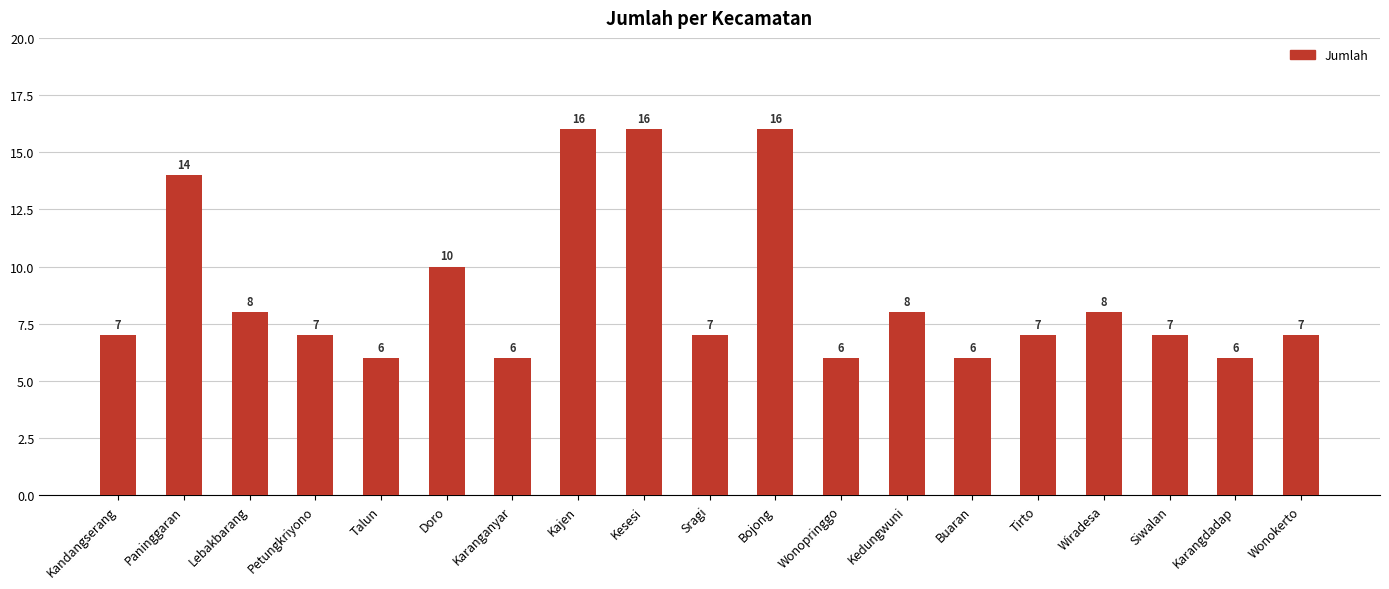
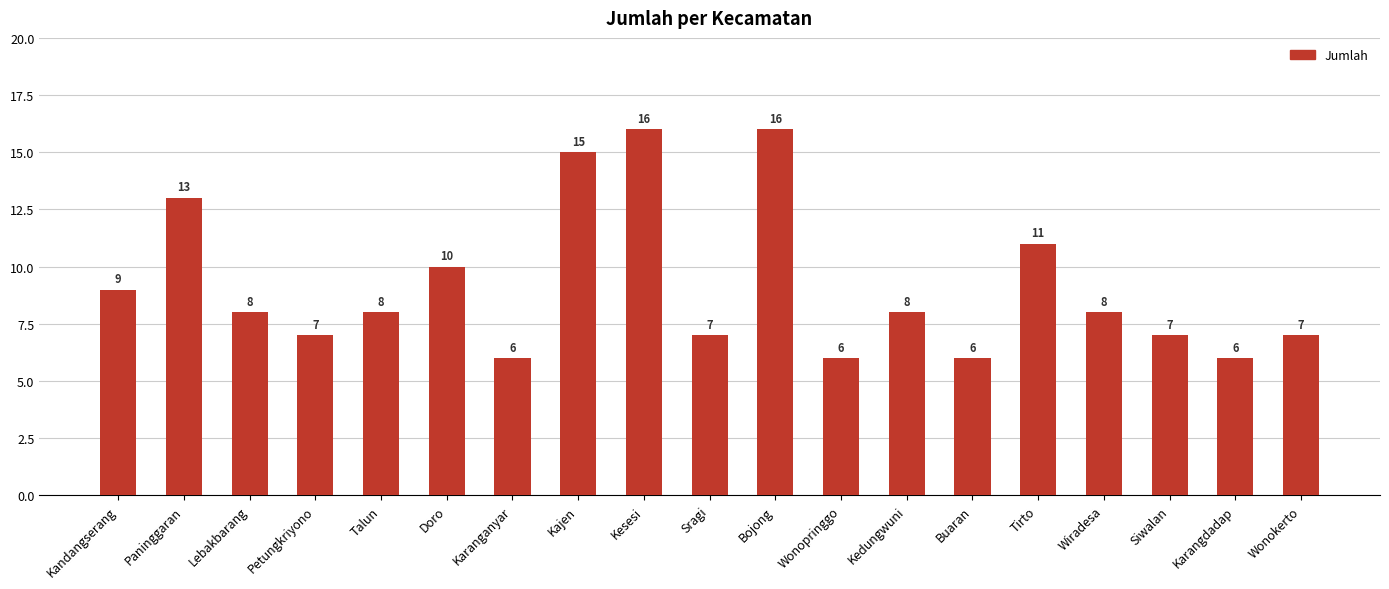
Kandangserang: 7 -> 9
Paninggaran: 14 -> 13
Talun: 6 -> 8
Kajen: 16 -> 15
Tirto: 7 -> 11
